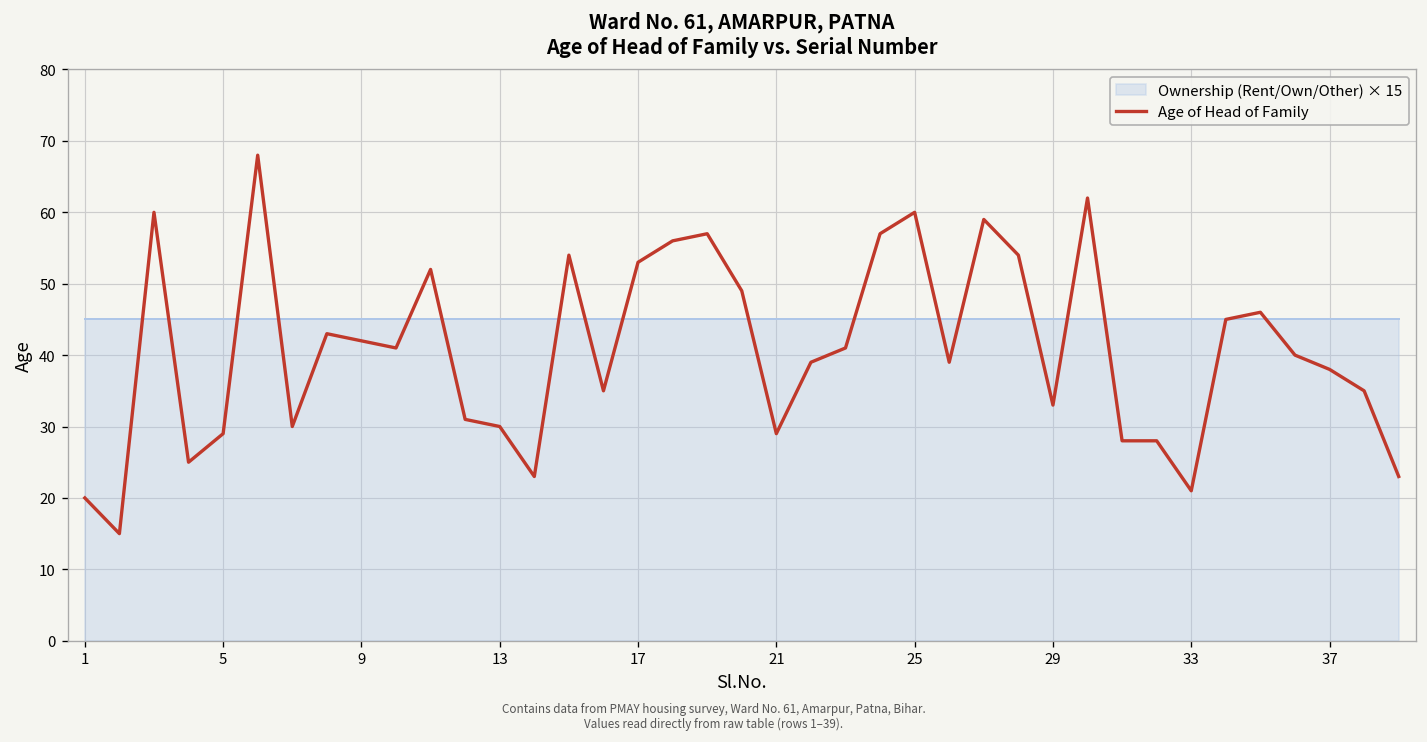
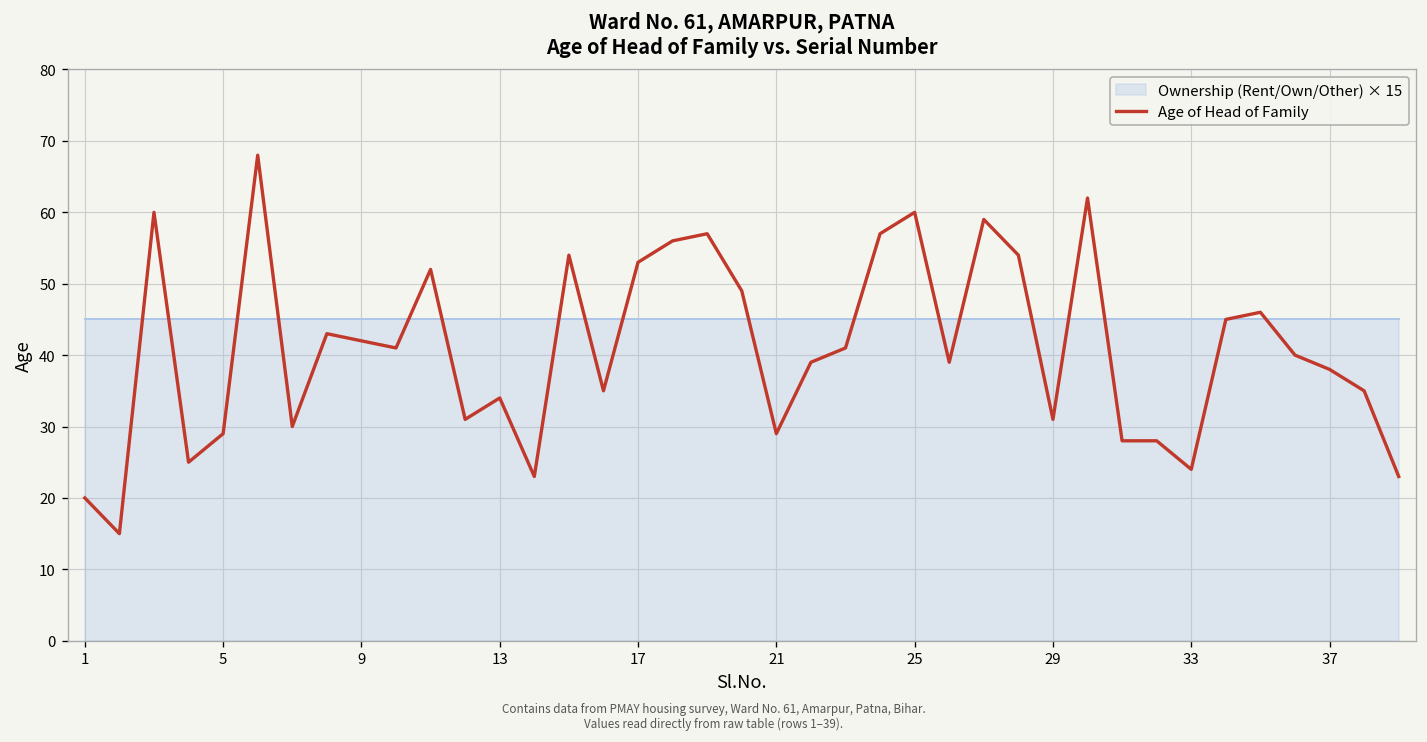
Age of Head of Family, 13: 30 -> 34
Age of Head of Family, 29: 33 -> 31
Age of Head of Family, 33: 21 -> 24
